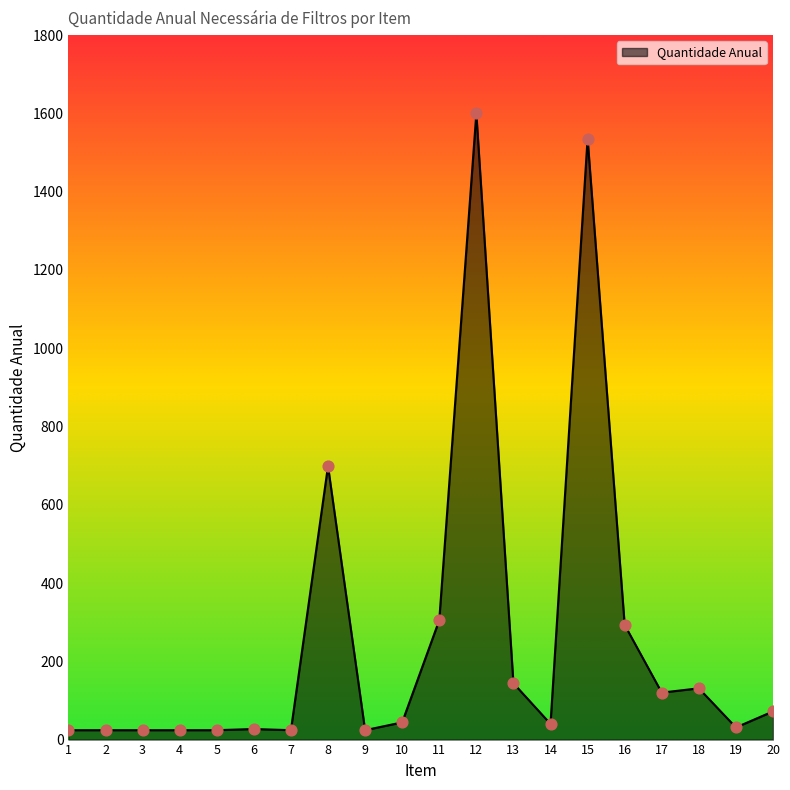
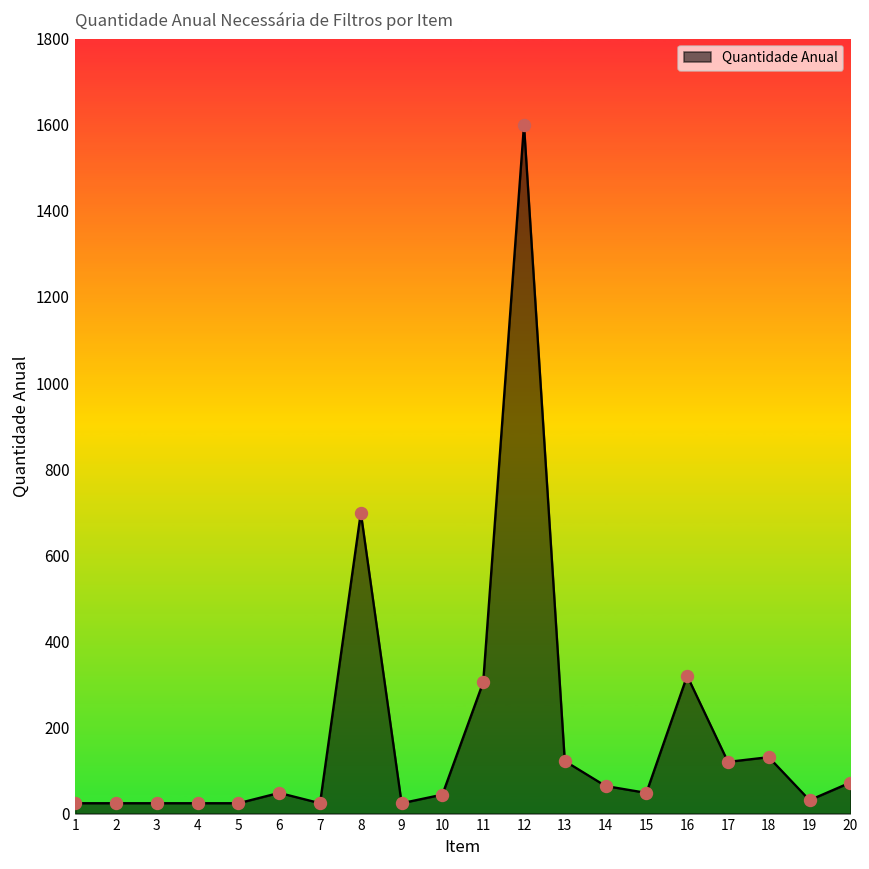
6: 30 -> 50
13: 140 -> 120
14: 40 -> 60
15: 1540 -> 50
16: 290 -> 320
